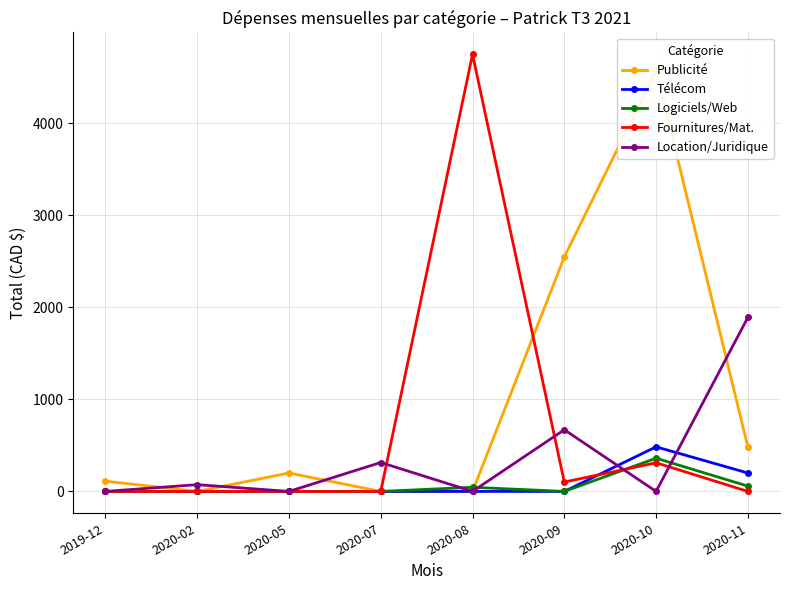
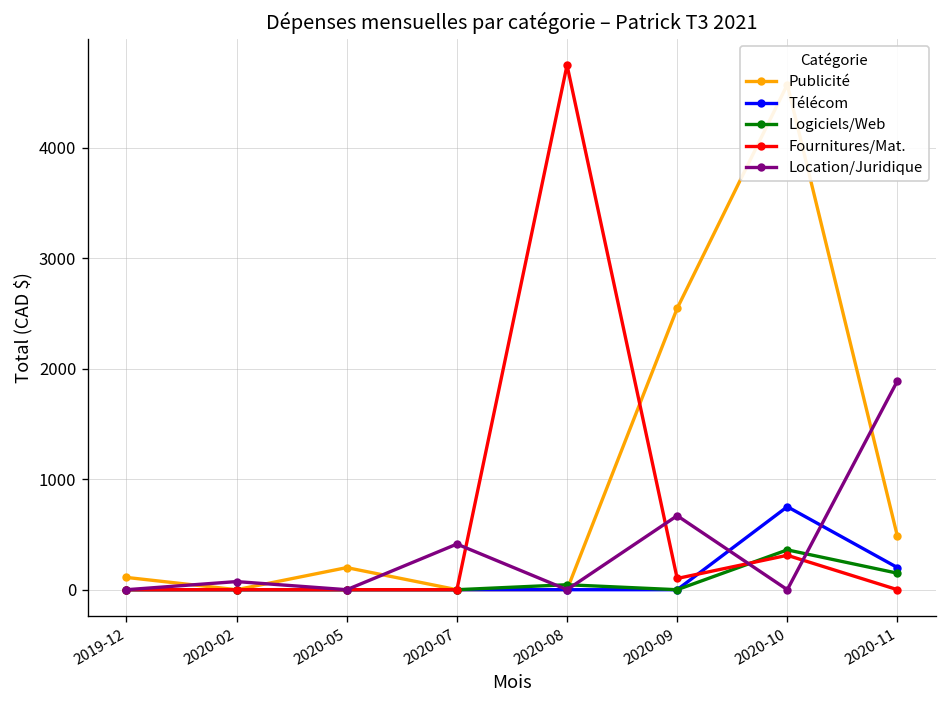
Location/Juridique, 2020-07: 300 -> 400
Télécom, 2020-10: 500 -> 800
Logiciels/Web, 2020-11: 60 -> 150
